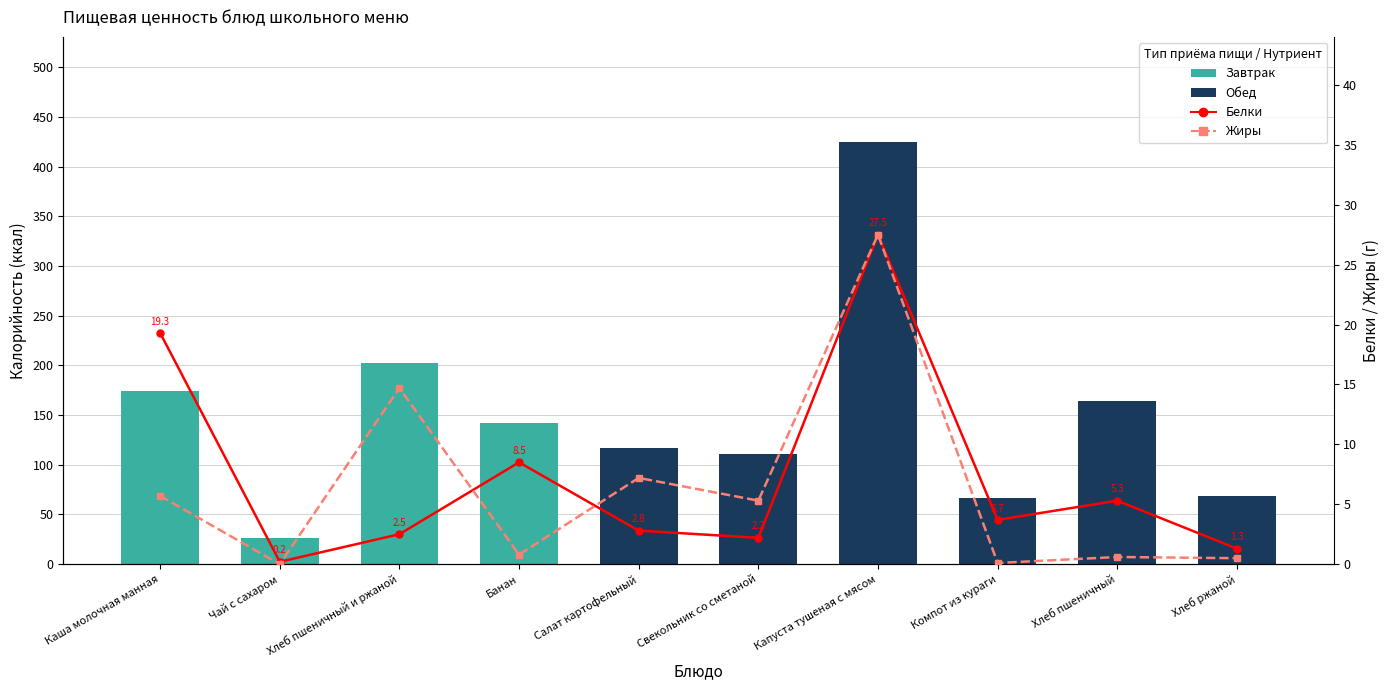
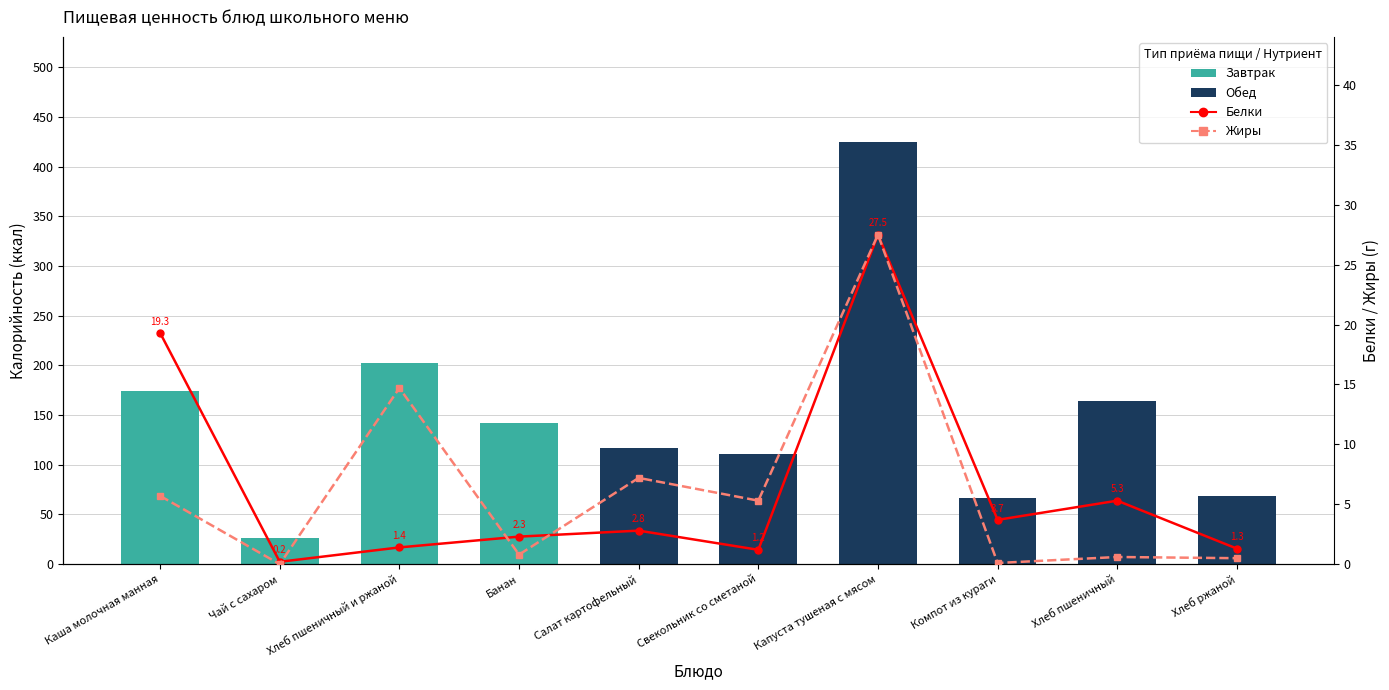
Белки, Хлеб пшеничный и ржаной: 2.5 -> 1.4
Белки, Банан: 8.5 -> 2.3
Белки, Свекольник со сметаной: 2.2 -> 1.2
